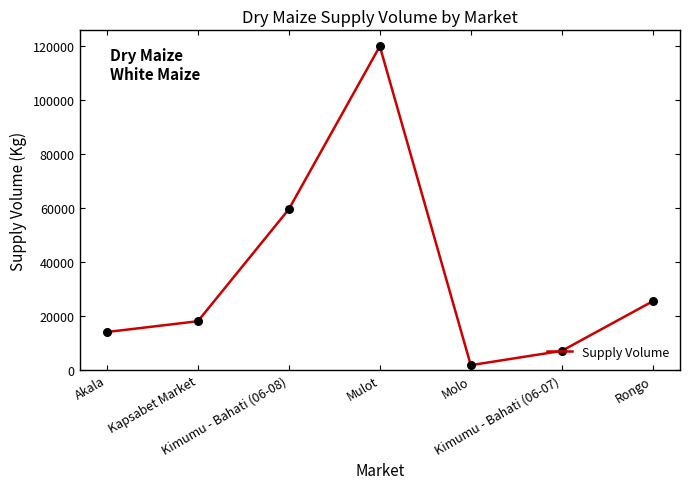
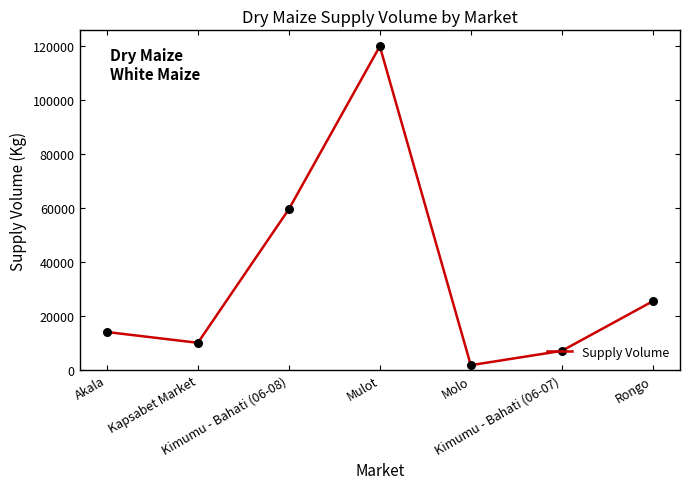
Kapsabet Market: 18000 -> 10000
